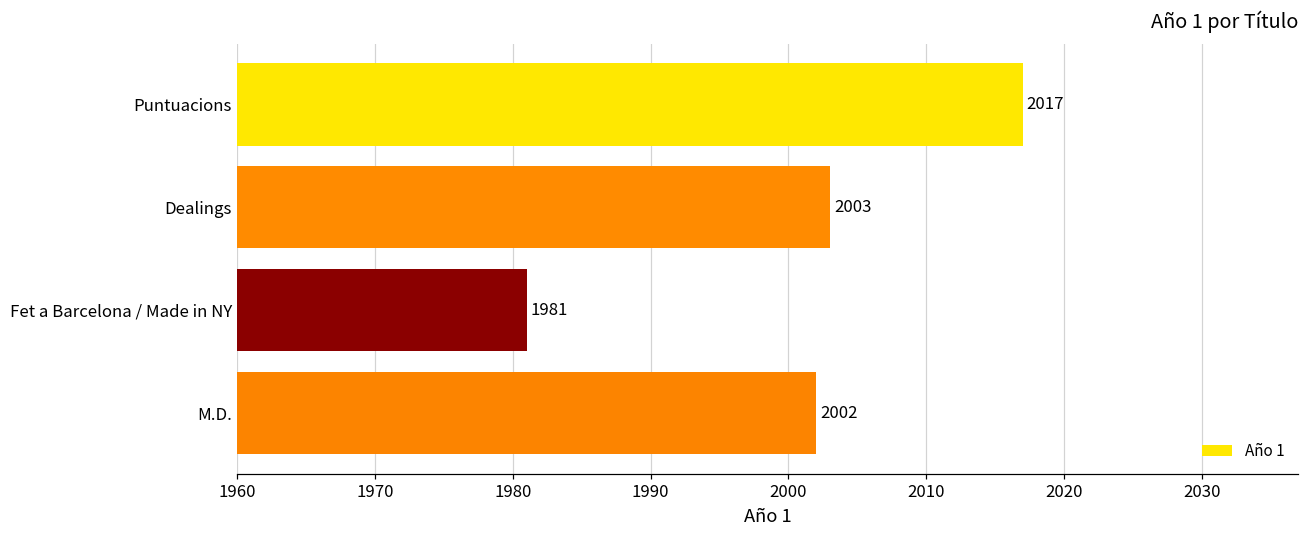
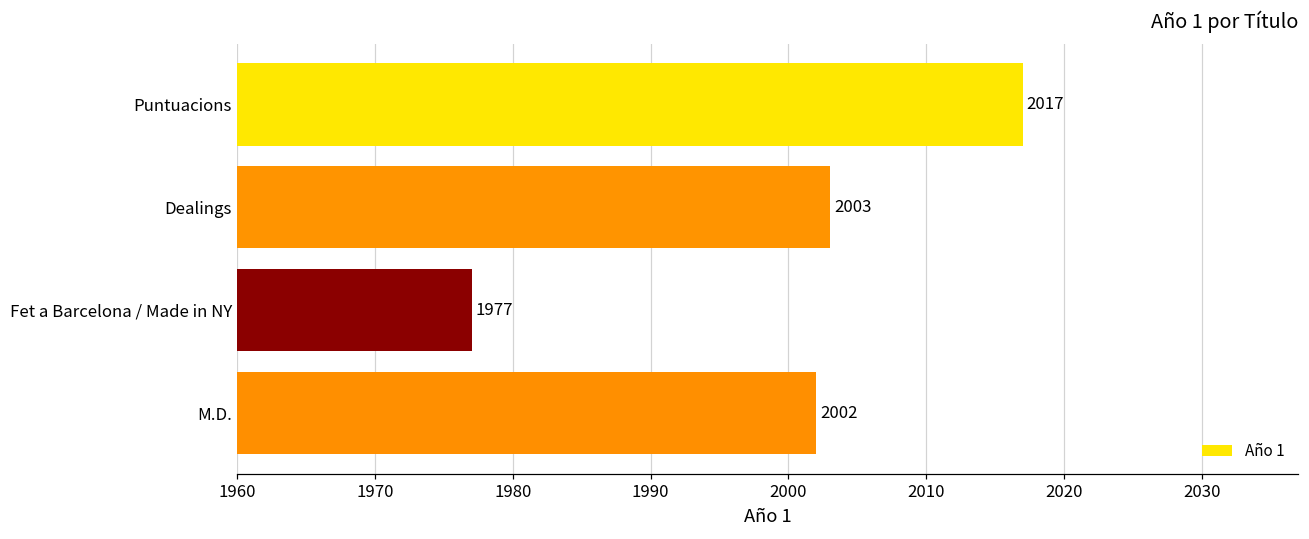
Fet a Barcelona / Made in NY: 1981 -> 1977
